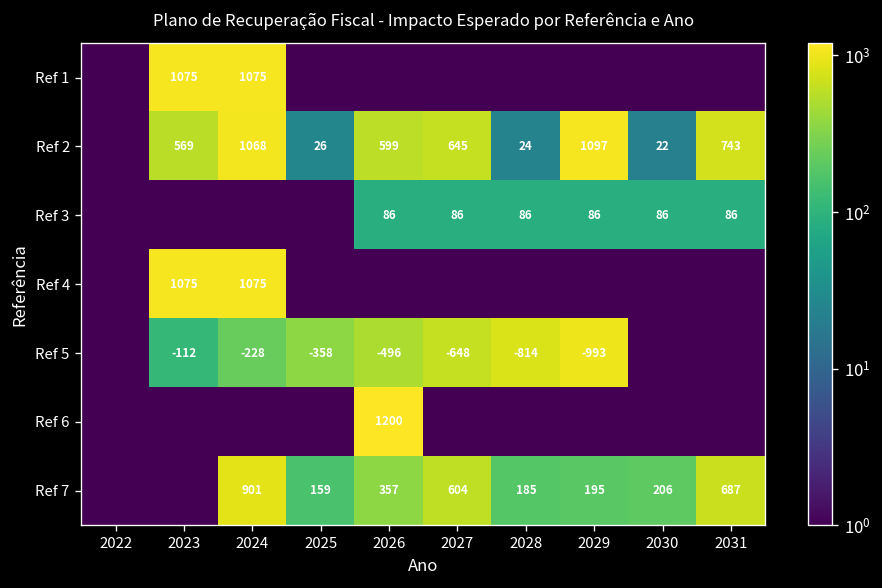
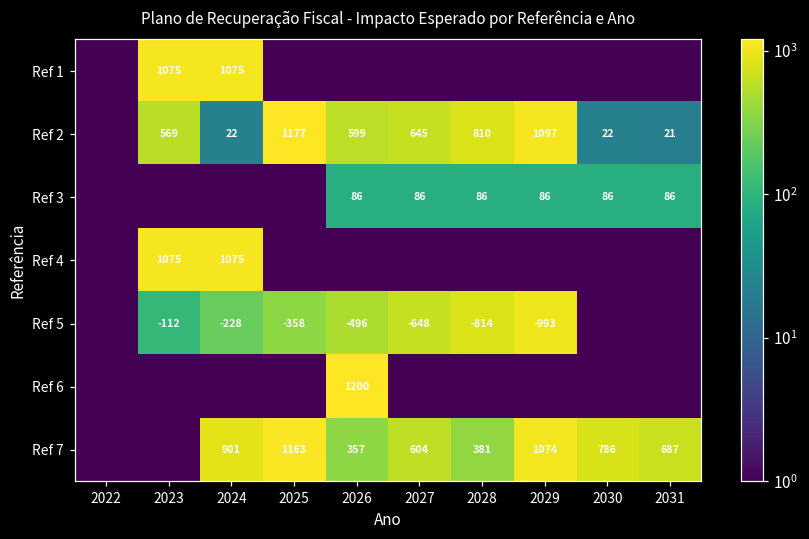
Ref 2, 2024: 1068 -> 22
Ref 2, 2025: 26 -> 1177
Ref 2, 2028: 24 -> 810
Ref 2, 2031: 743 -> 21
Ref 7, 2025: 159 -> 1163
Ref 7, 2028: 185 -> 381
Ref 7, 2029: 195 -> 1074
Ref 7, 2030: 206 -> 786
